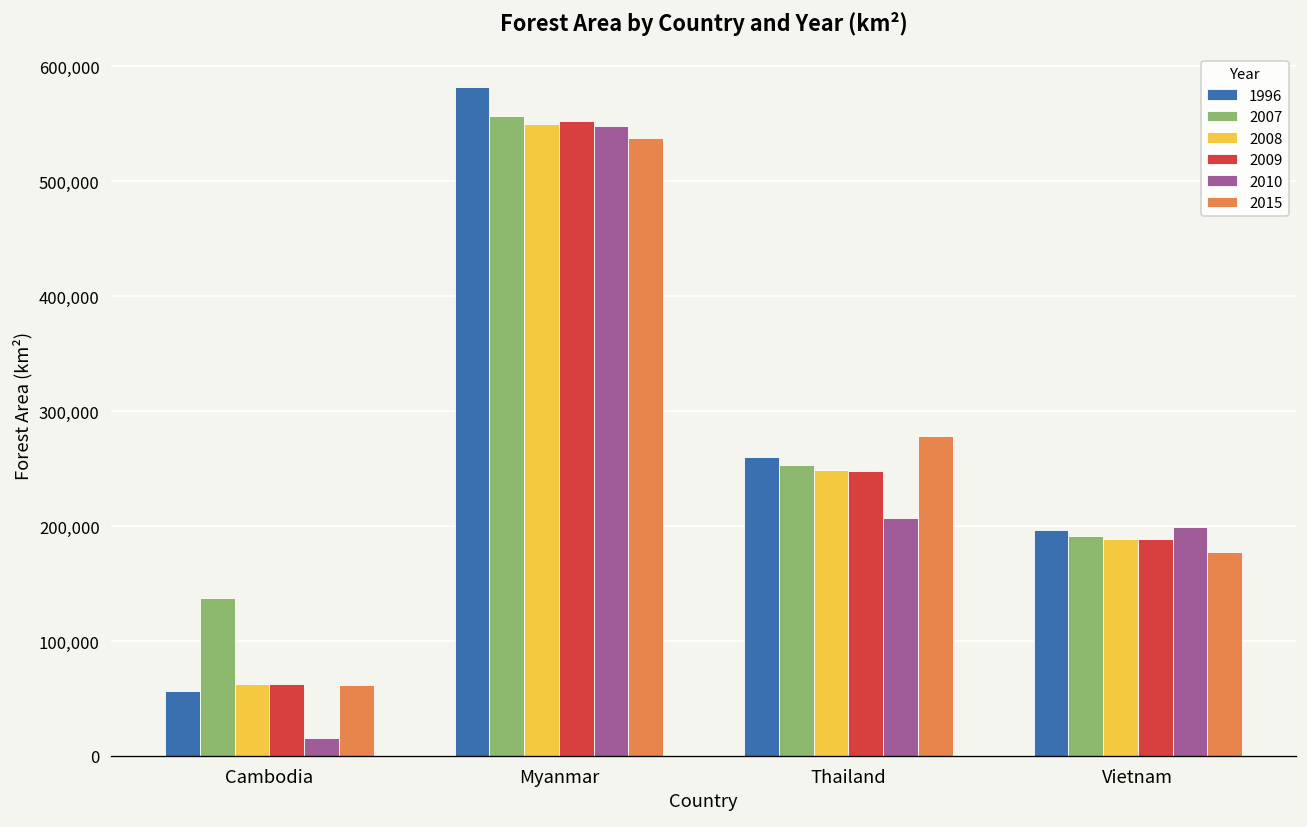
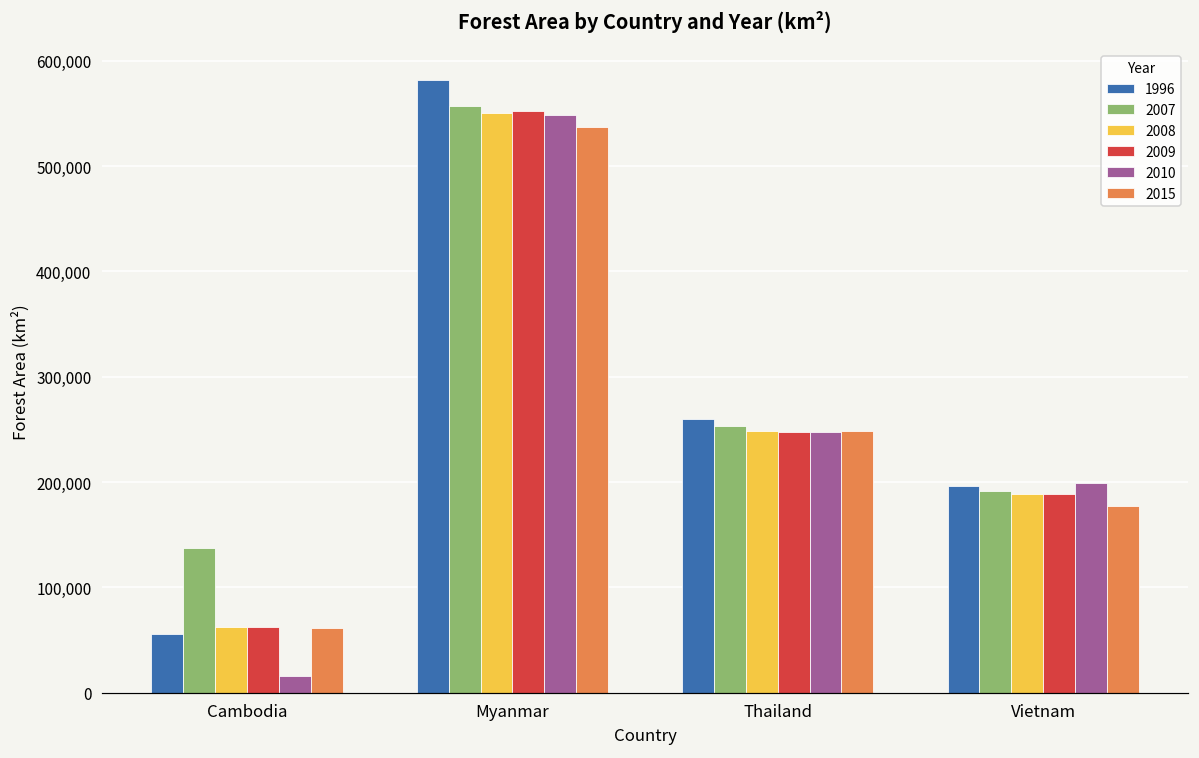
2010, Thailand: 210,000 -> 250,000
2015, Thailand: 280,000 -> 250,000
